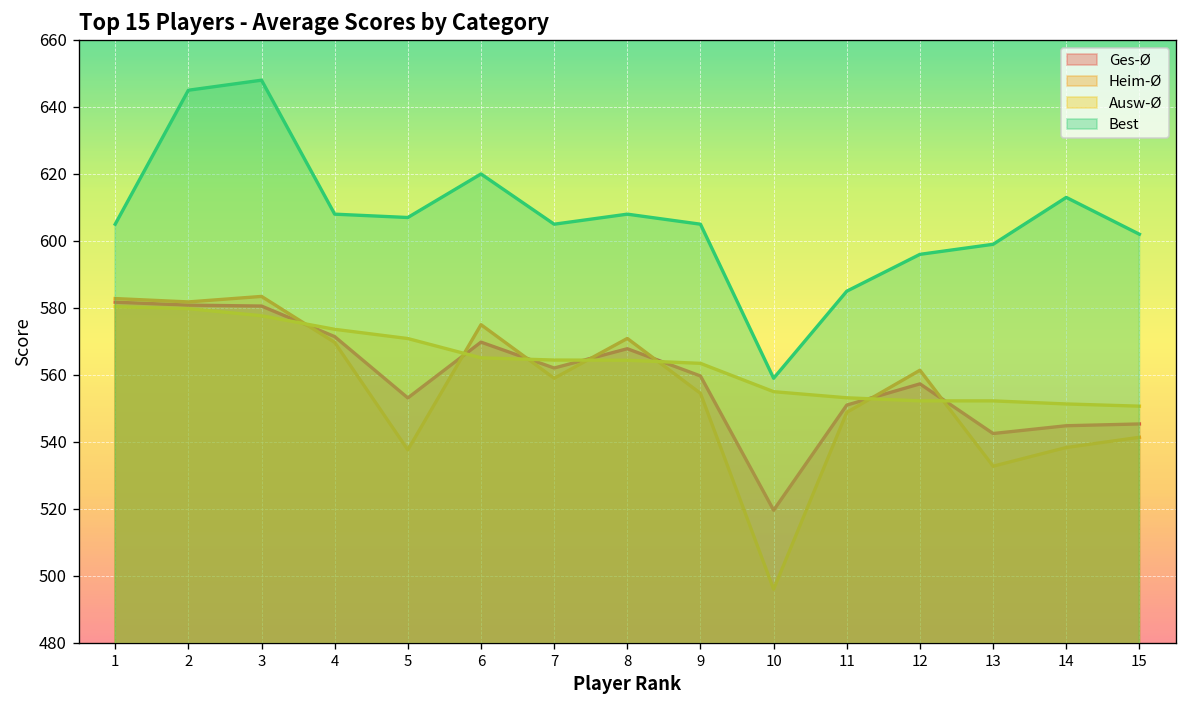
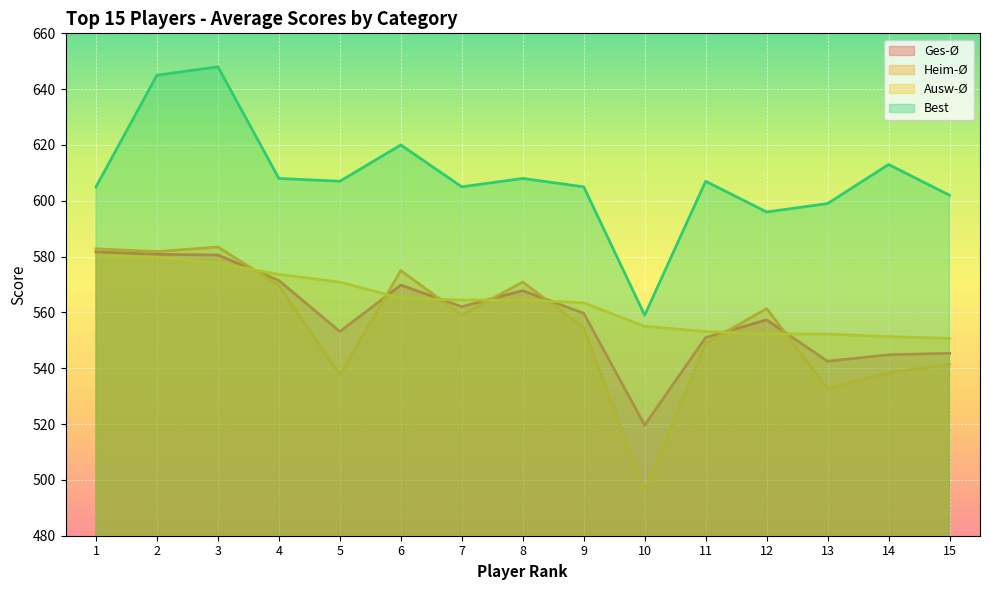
Best, 11: 585 -> 607
